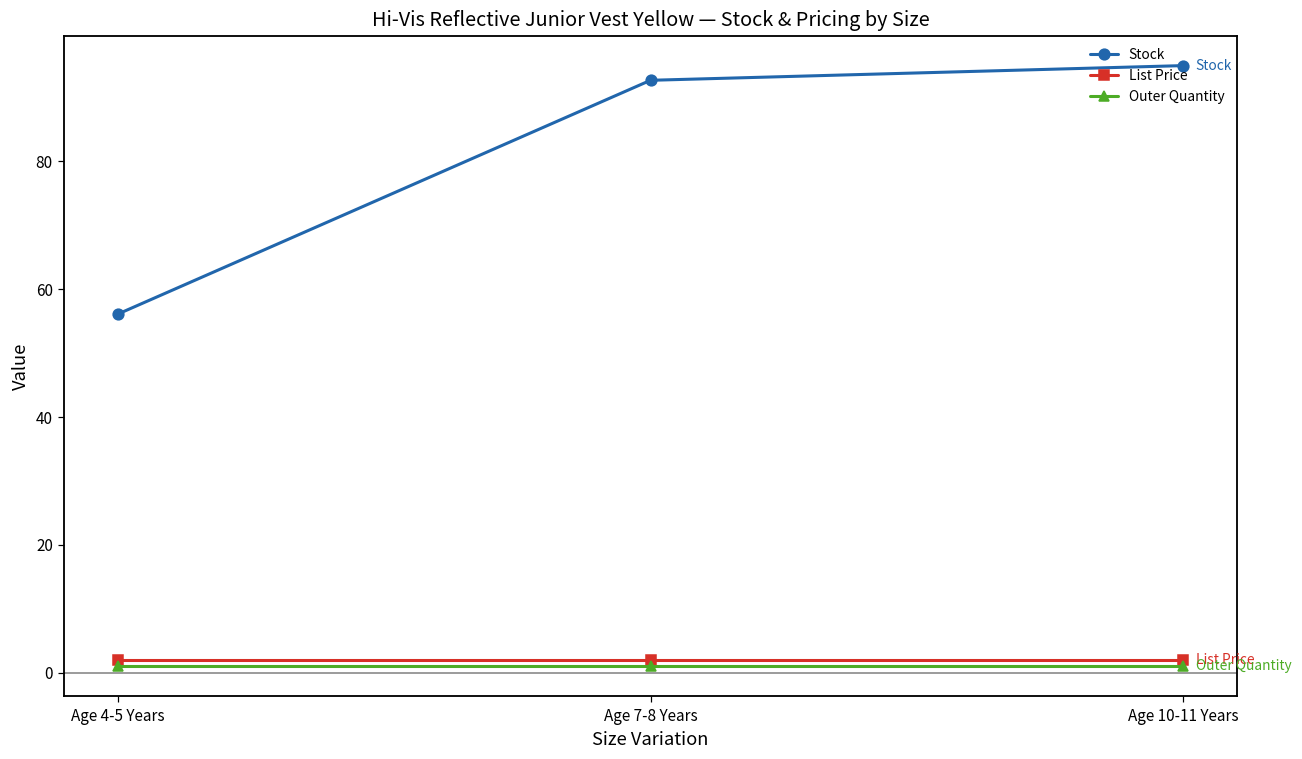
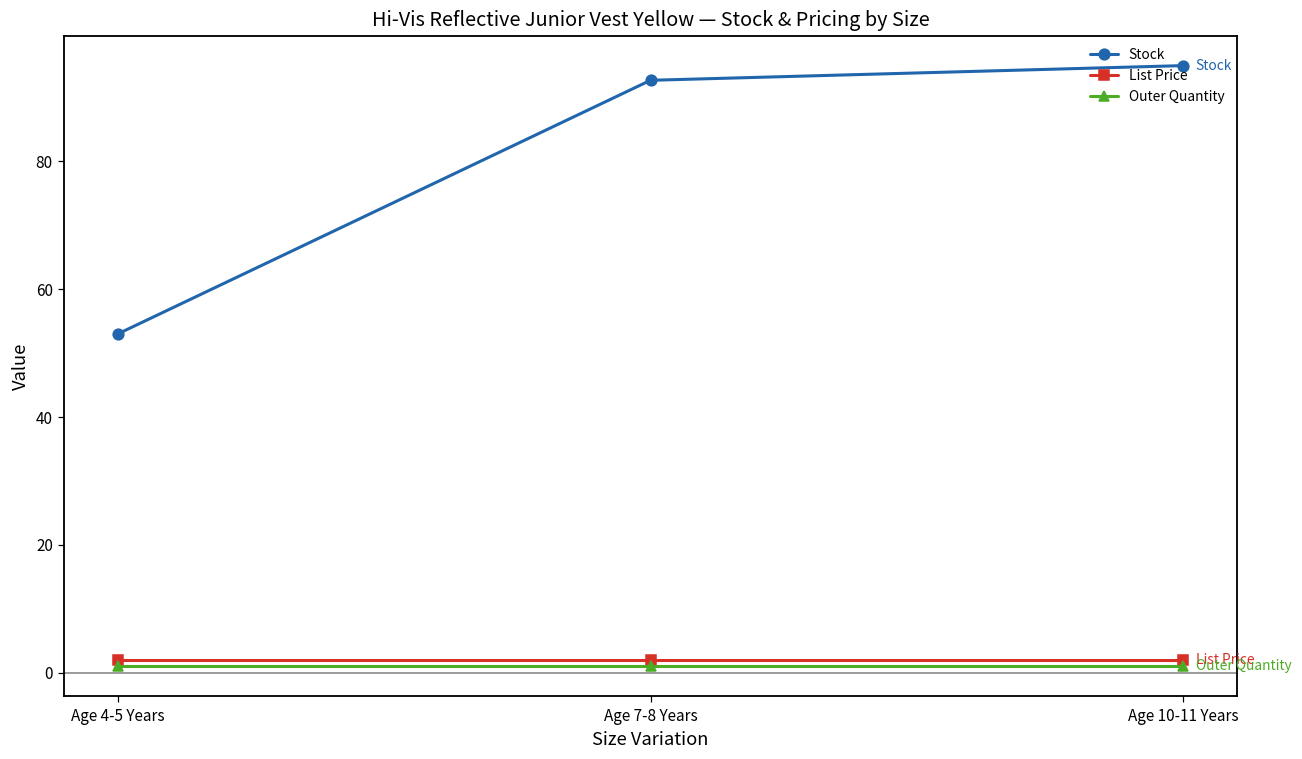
Stock, Age 4-5 Years: 56 -> 53
